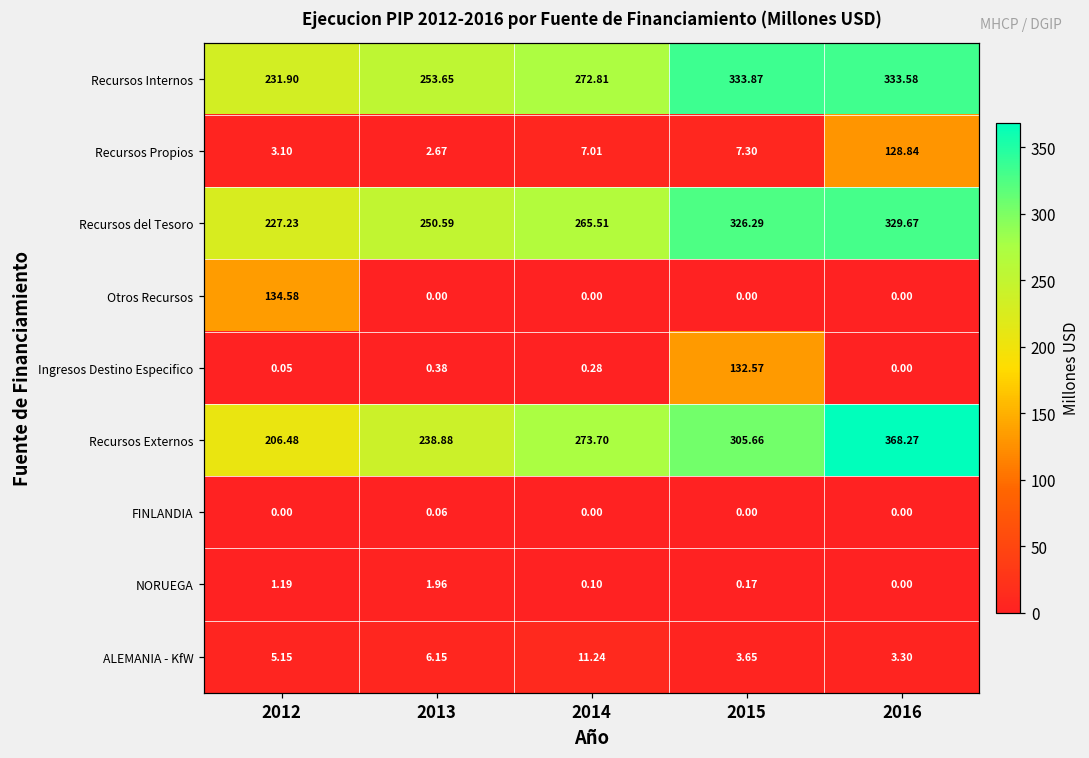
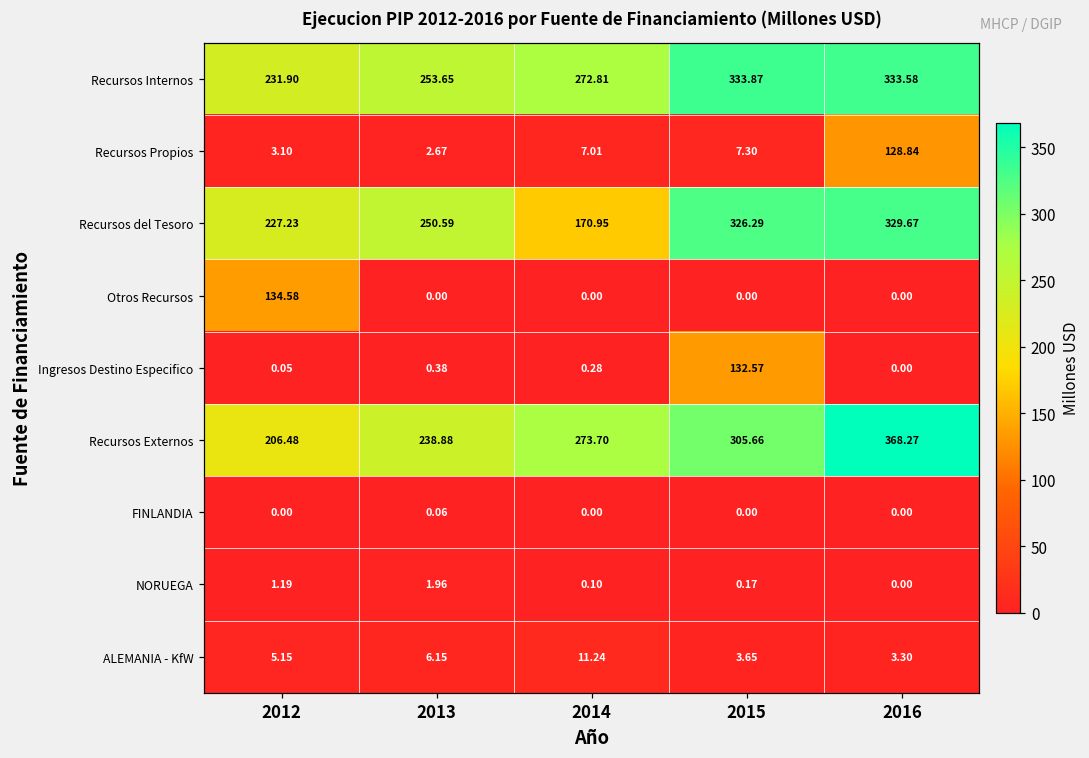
Recursos del Tesoro, 2014: 265.51 -> 170.95
